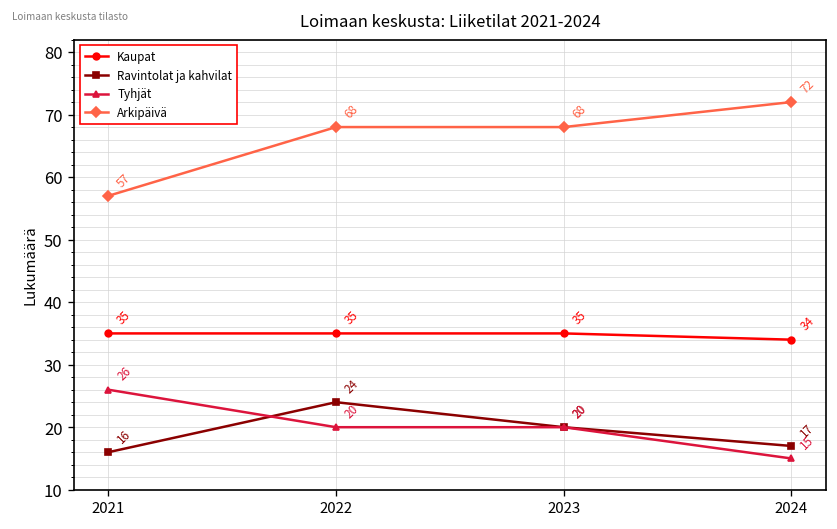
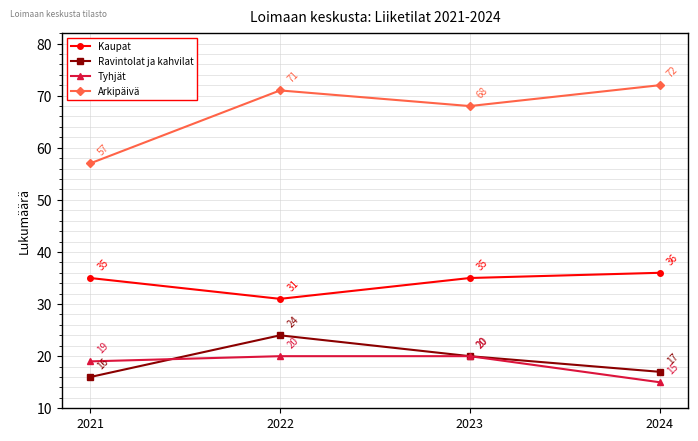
Tyhjät, 2021: 26 -> 19
Kaupat, 2022: 35 -> 31
Arkipäivä, 2022: 68 -> 71
Kaupat, 2024: 34 -> 36
